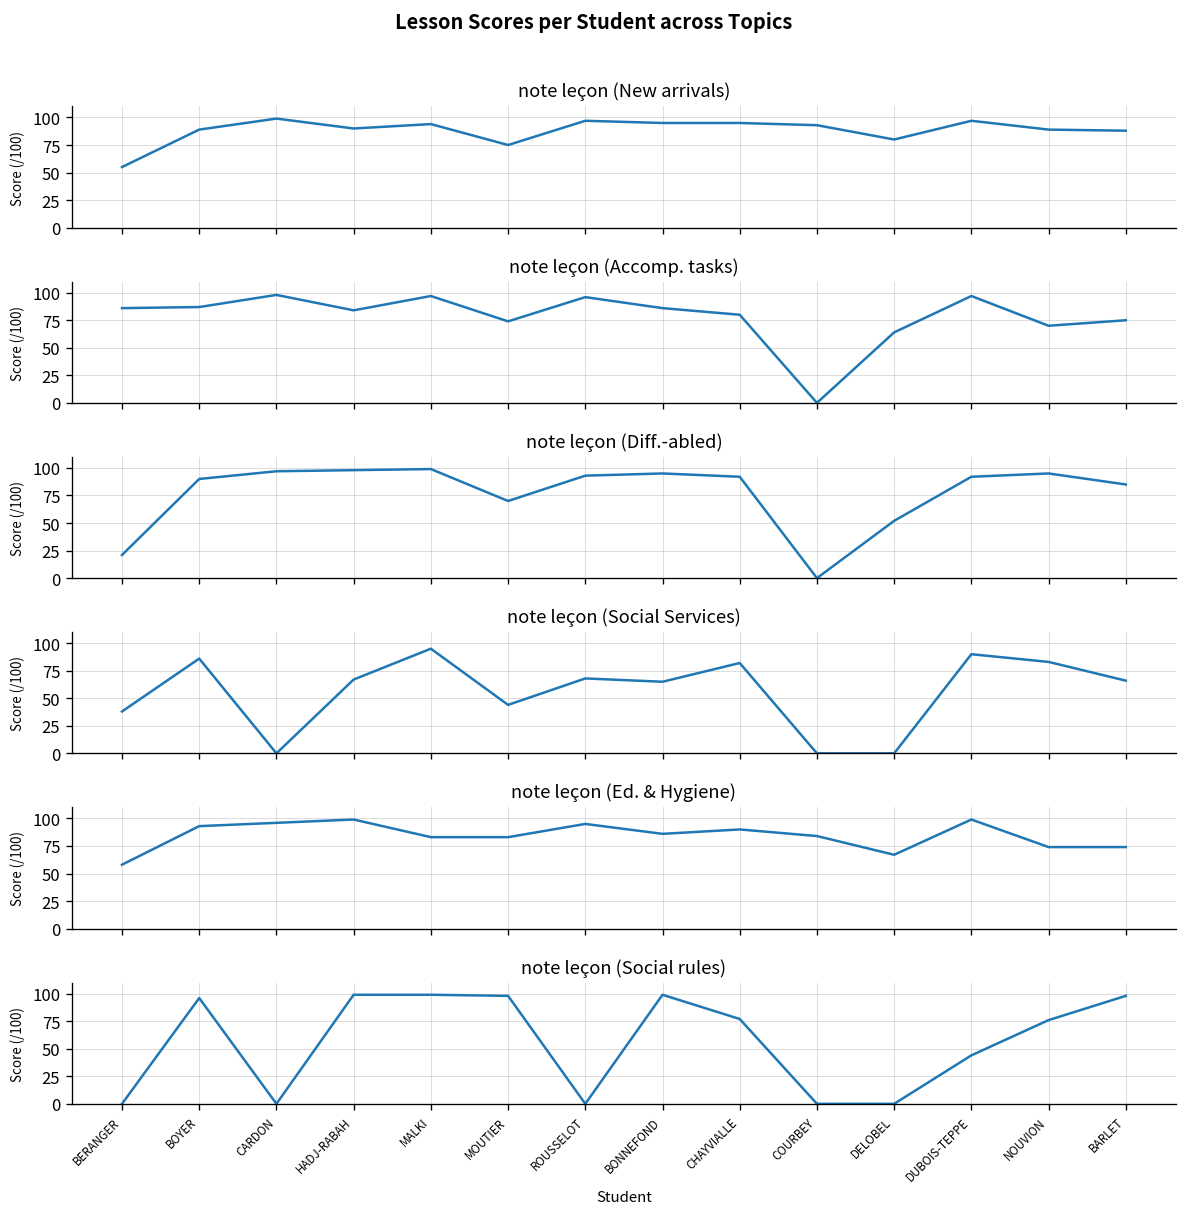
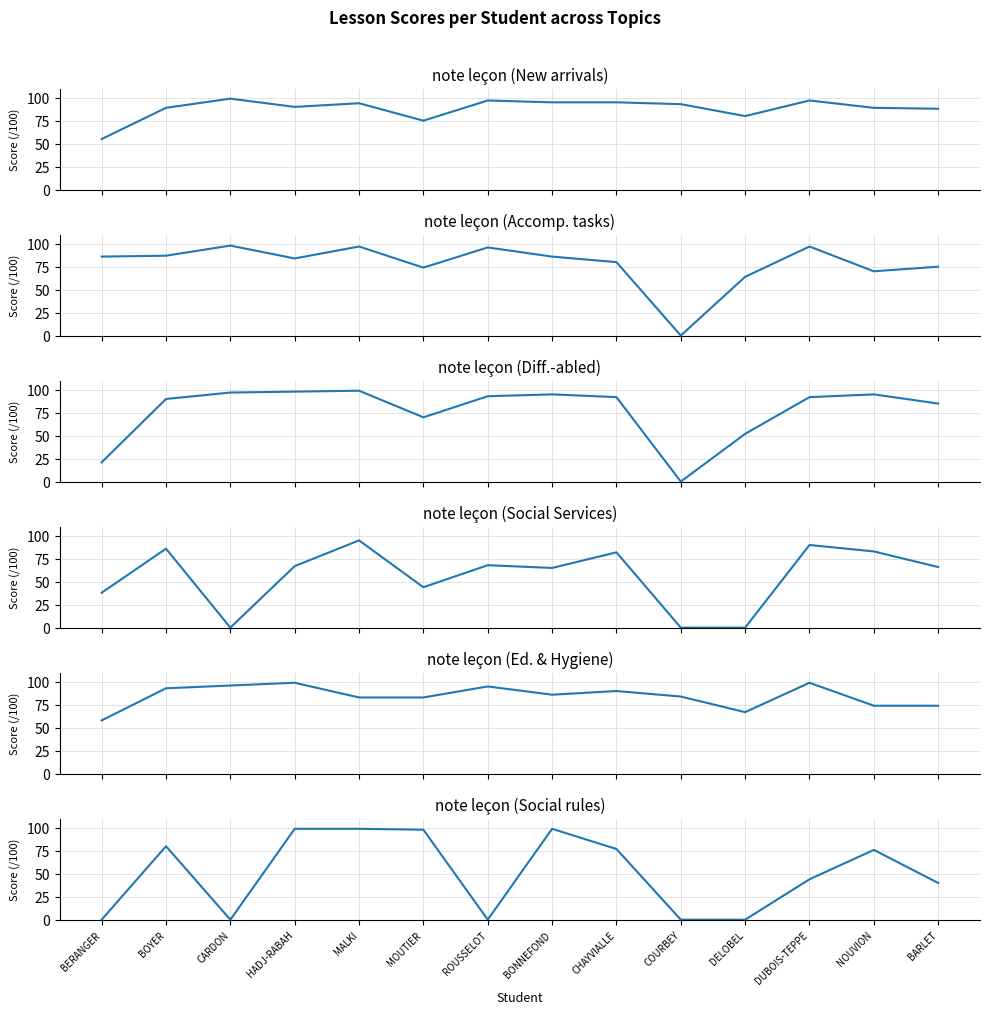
note leçon (Social rules), BOYER: 100 -> 80
note leçon (Social rules), BARLET: 100 -> 40
